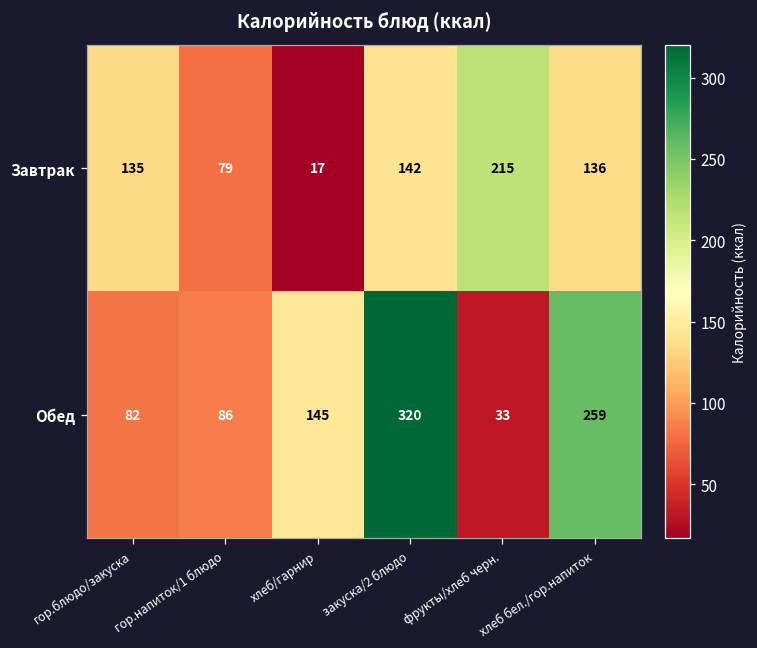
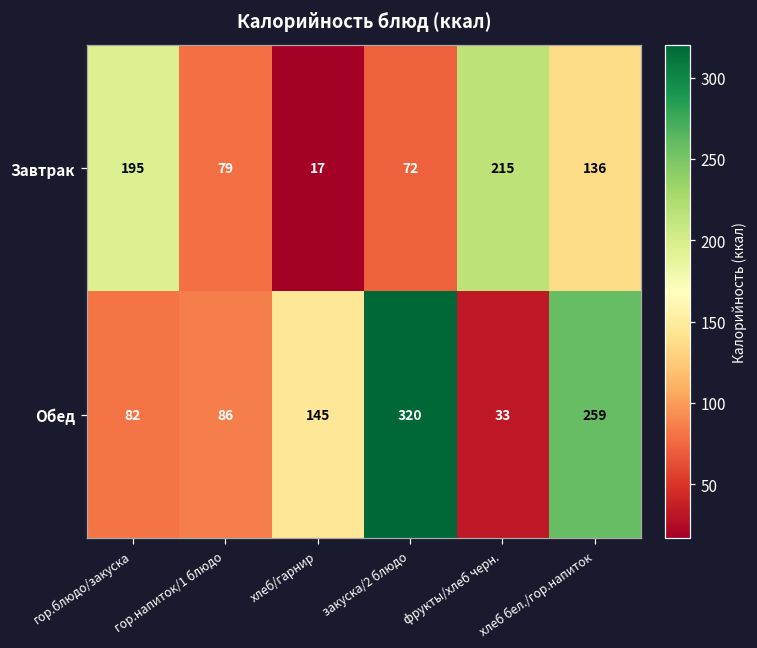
Завтрак, гор.блюдо/закуска: 135 -> 195
Завтрак, закуска/2 блюдо: 142 -> 72
